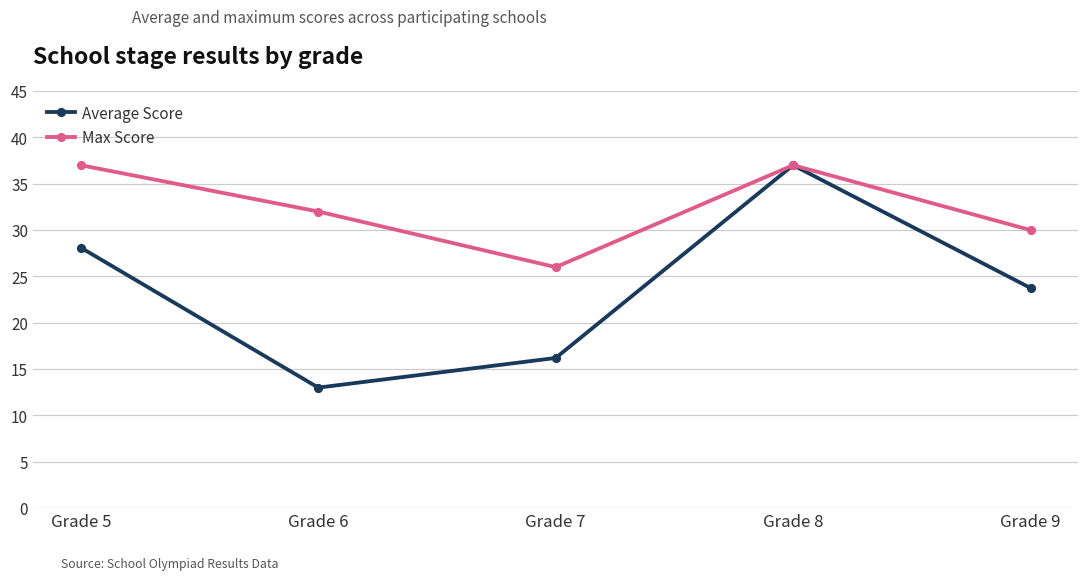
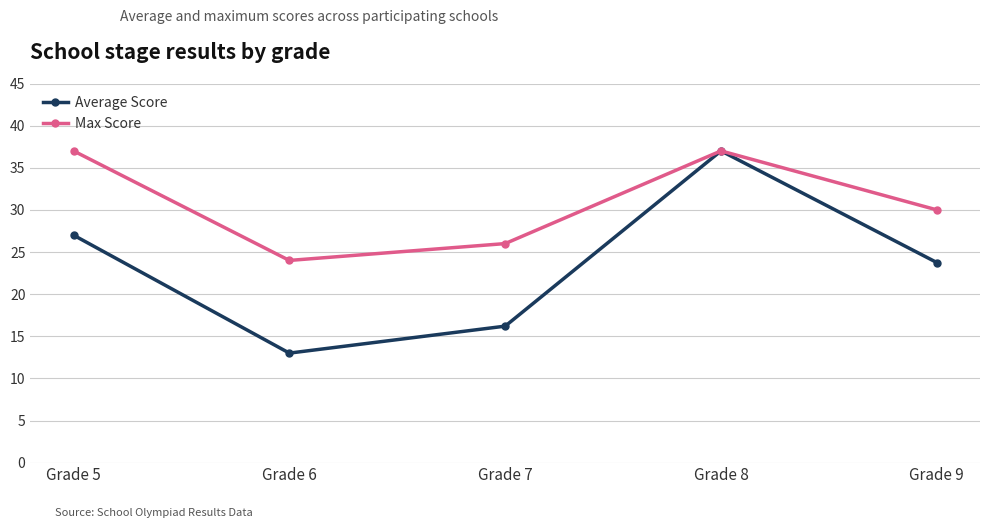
Average Score, Grade 5: 28 -> 27
Max Score, Grade 6: 32 -> 24
